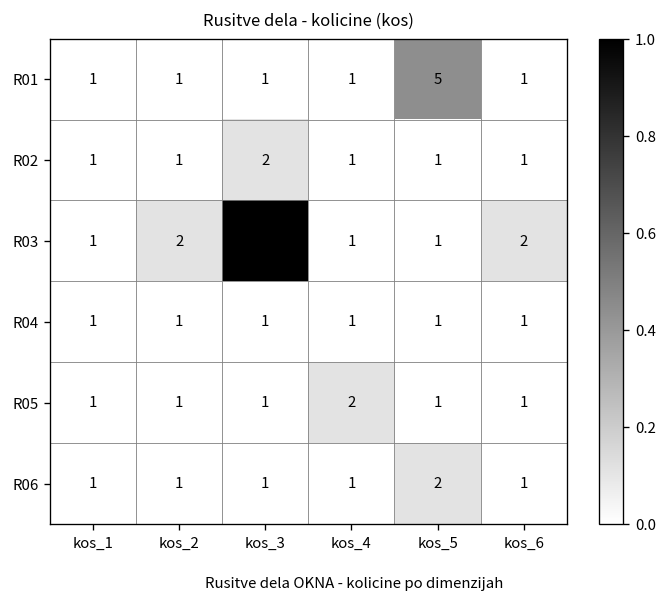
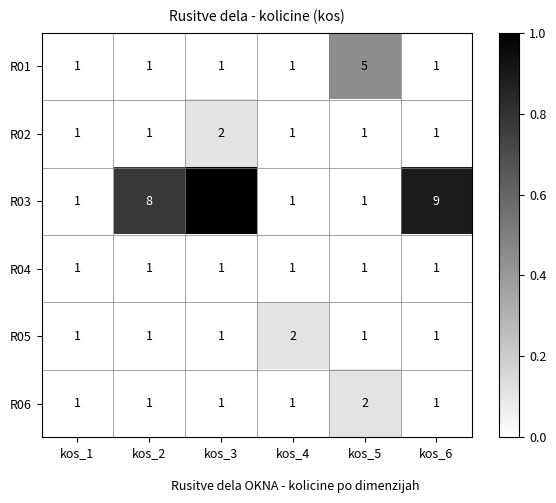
R03, kos_2: 2 -> 8
R03, kos_6: 2 -> 9
